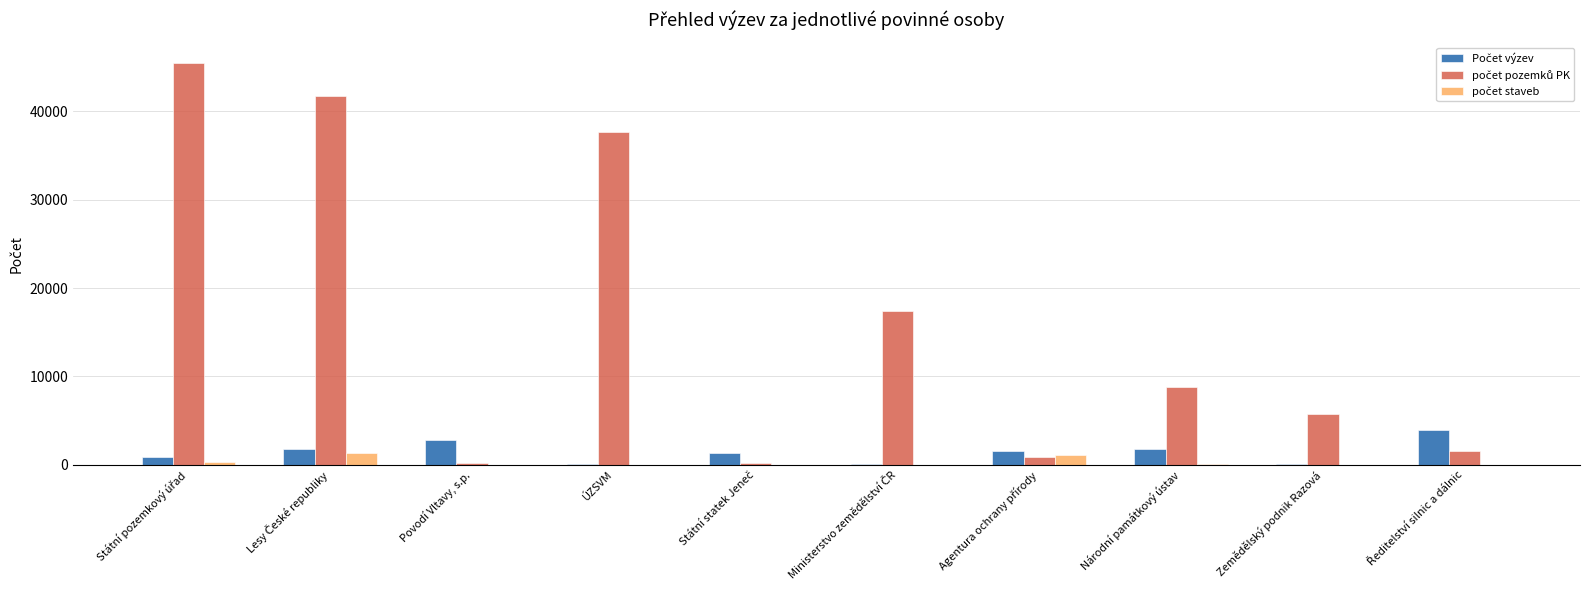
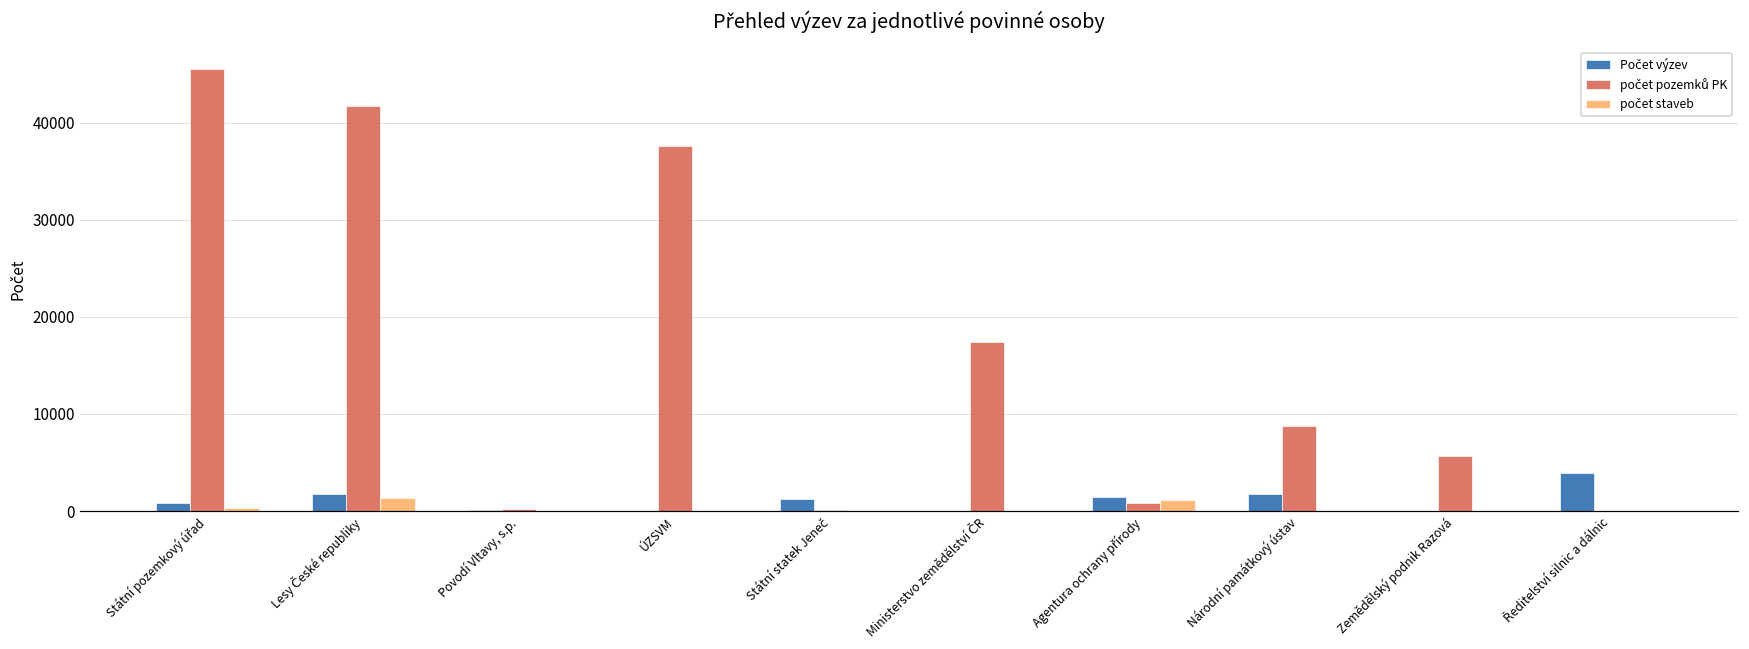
Počet výzev, Povodí Vltavy, s.p.: 3000 -> 0
počet pozemků PK, Ředitelství silnic a dálnic: 2000 -> 0
